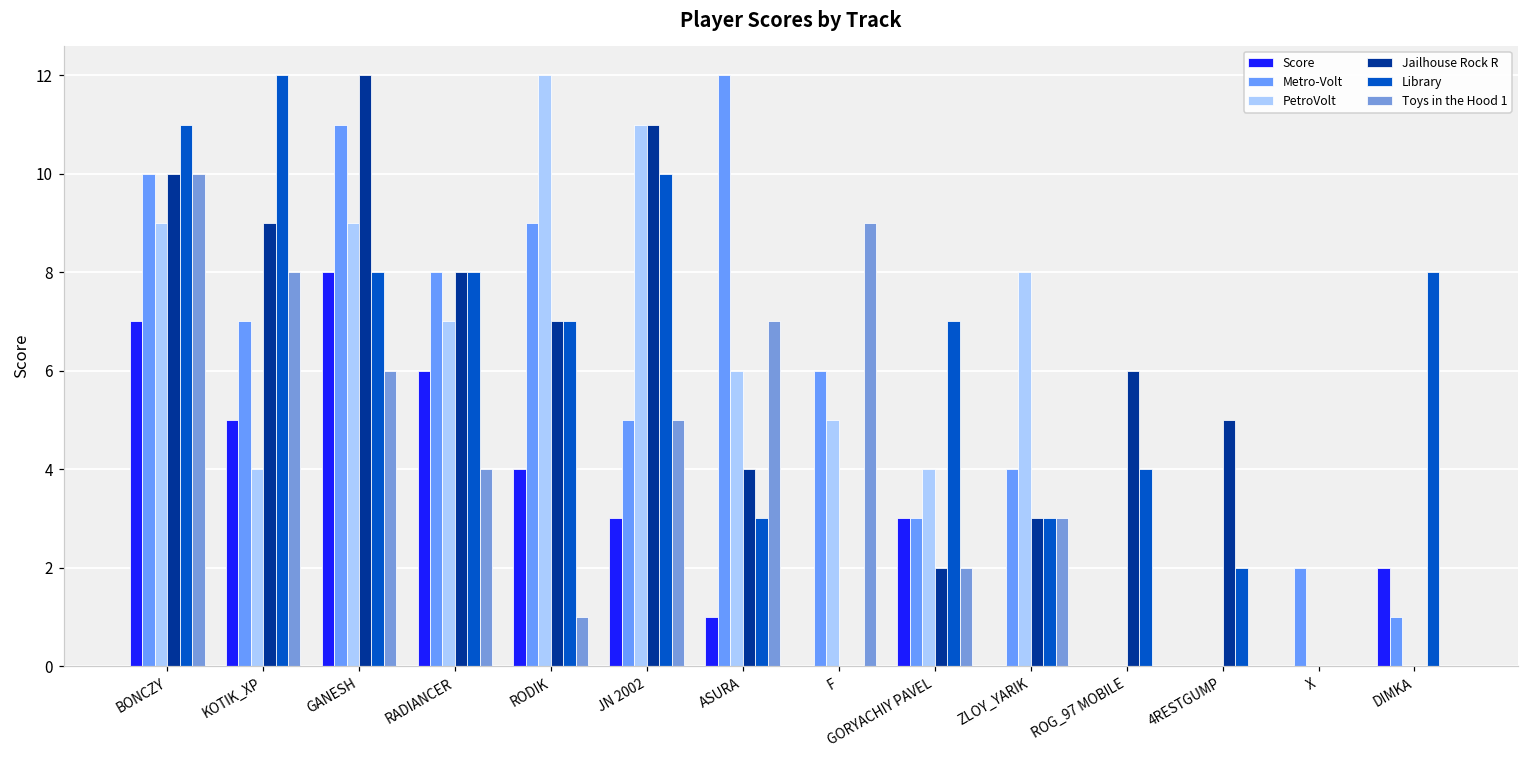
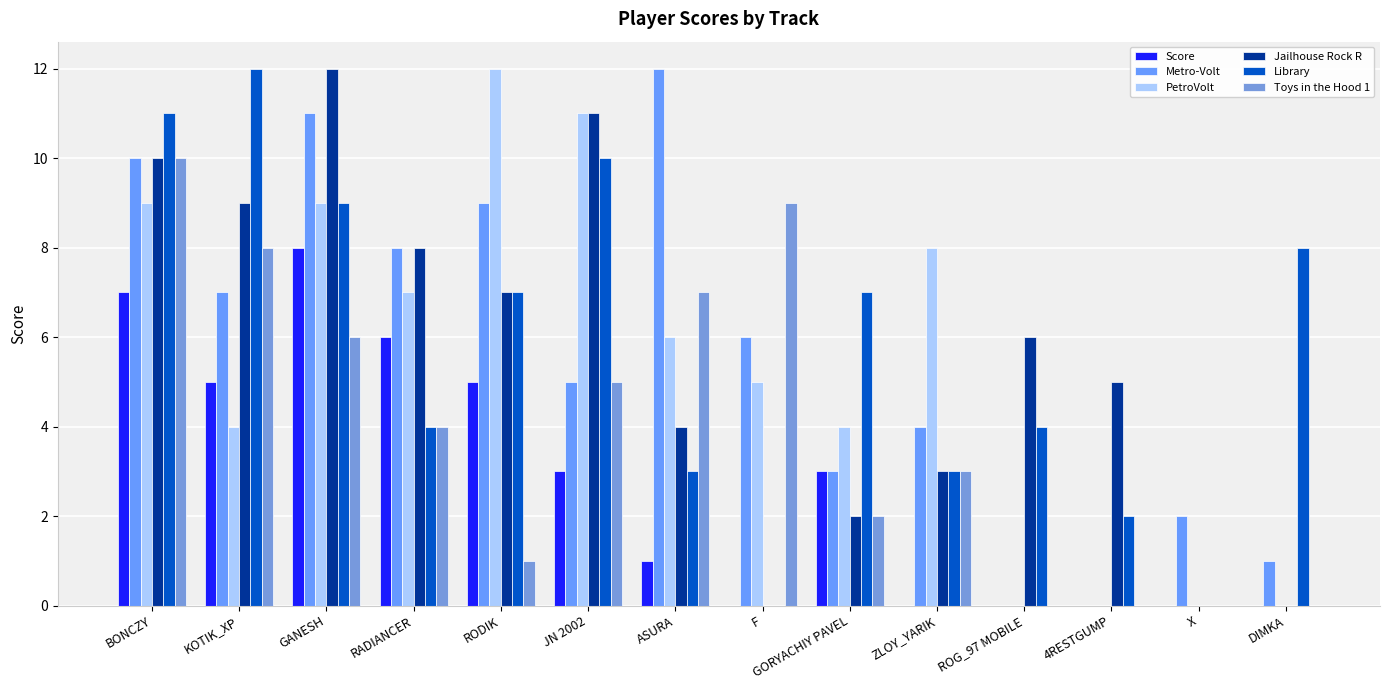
Library, GANESH: 8 -> 9
Library, RADIANCER: 8 -> 4
Score, RODIK: 4 -> 5
Score, DIMKA: 2 -> 0
